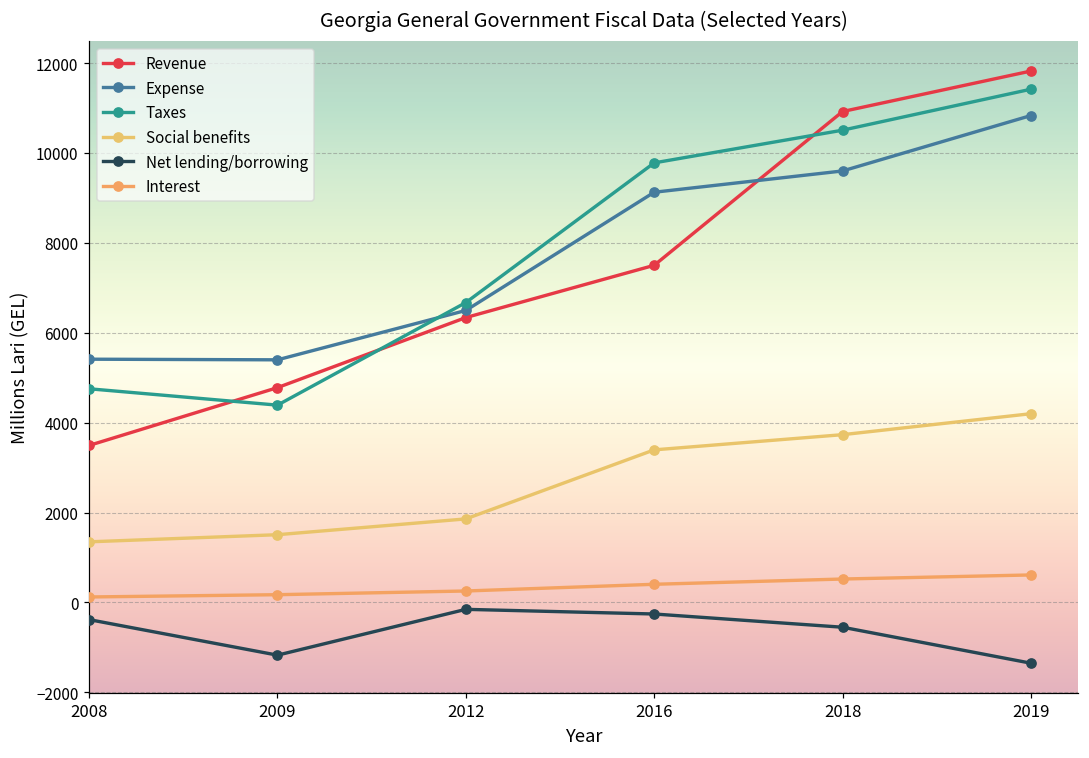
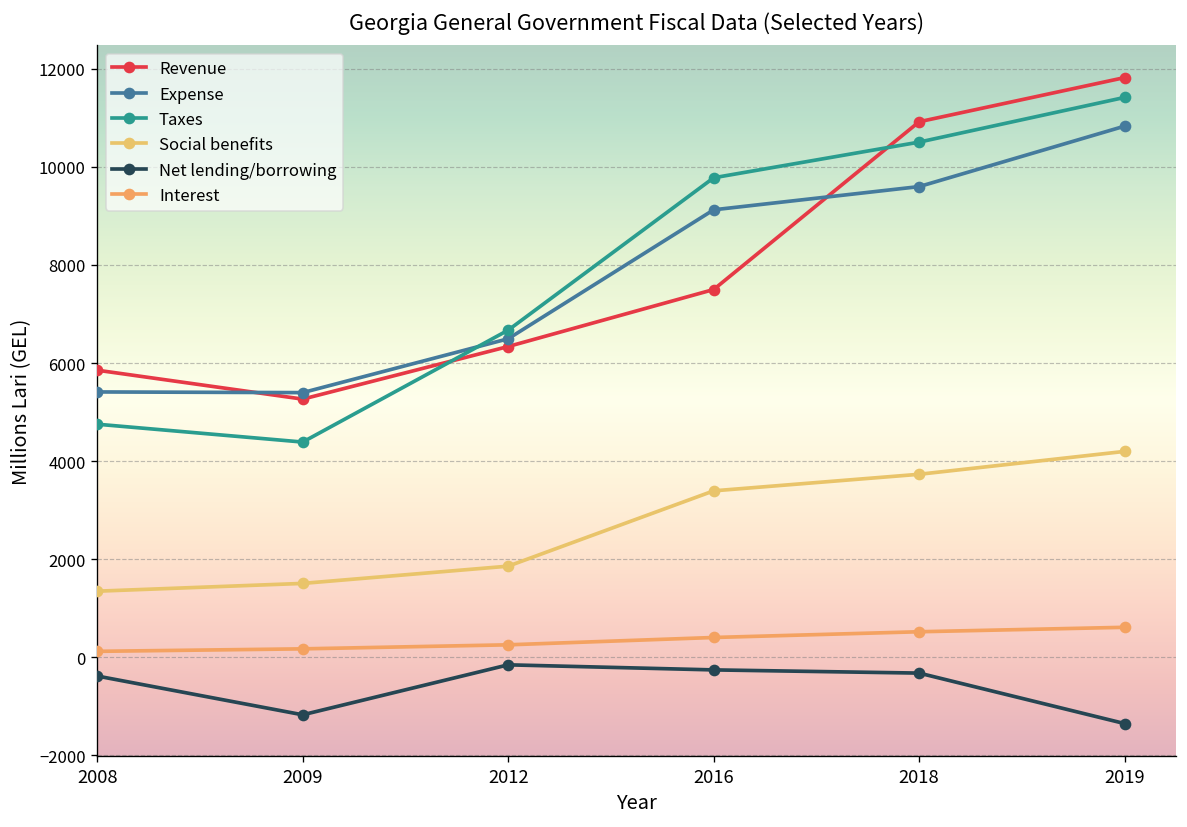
Revenue, 2008: 3500 -> 5900
Revenue, 2009: 4800 -> 5300
Net lending/borrowing, 2018: -600 -> -300
